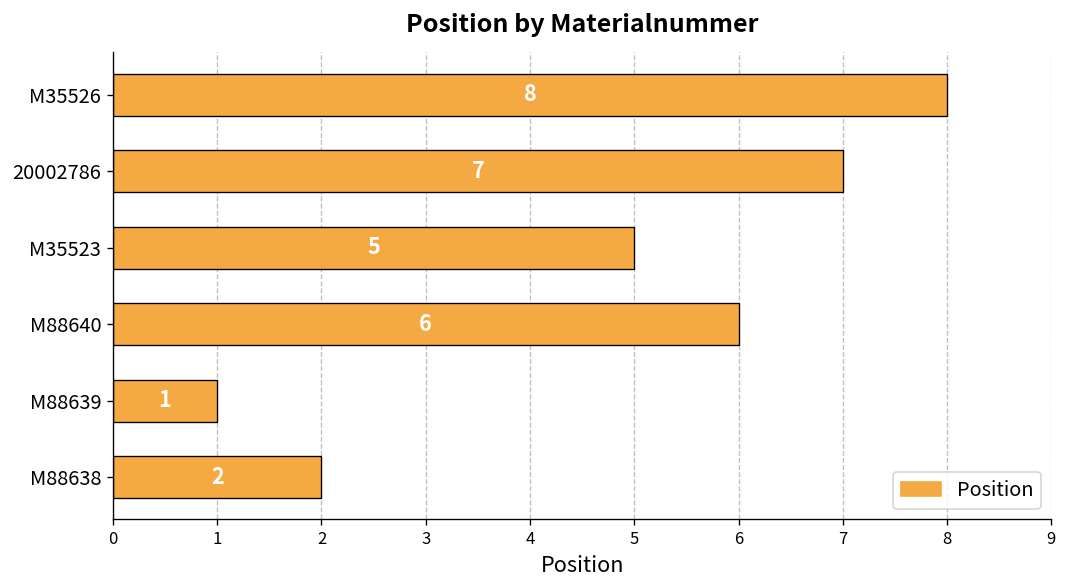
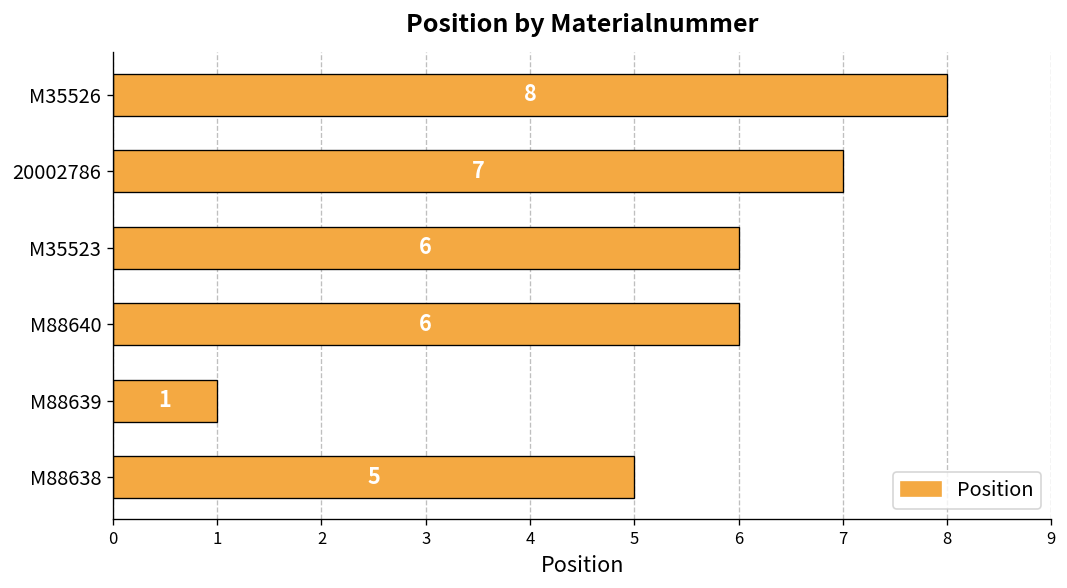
M35523: 5 -> 6
M88638: 2 -> 5
